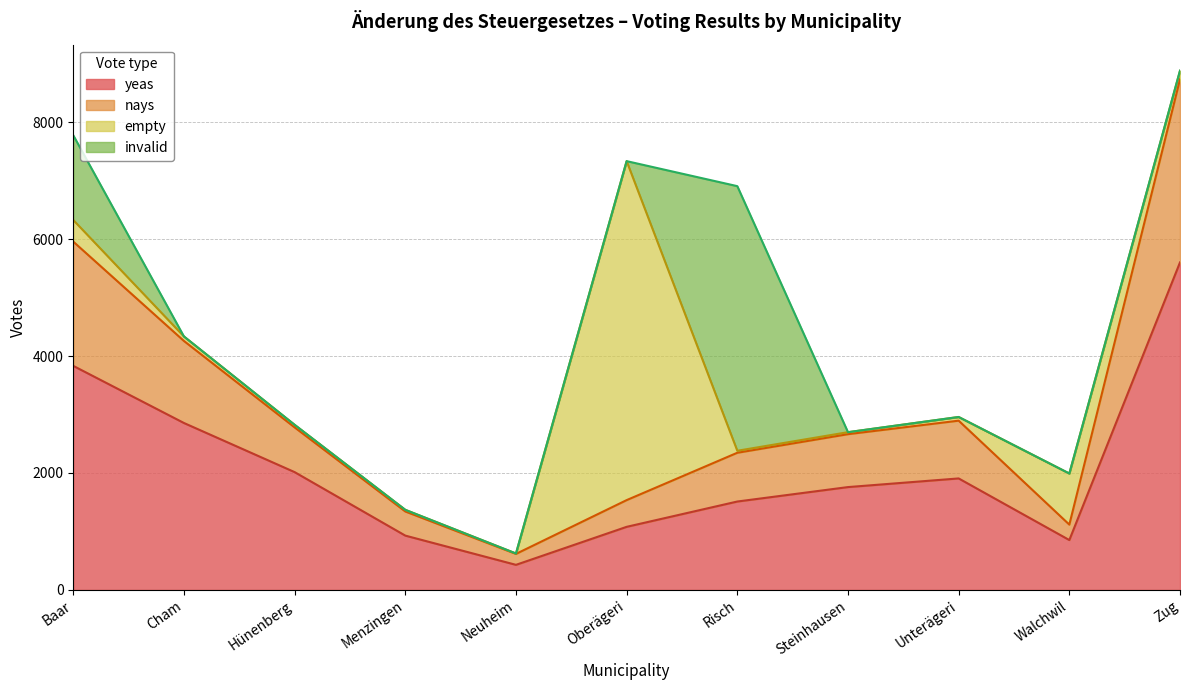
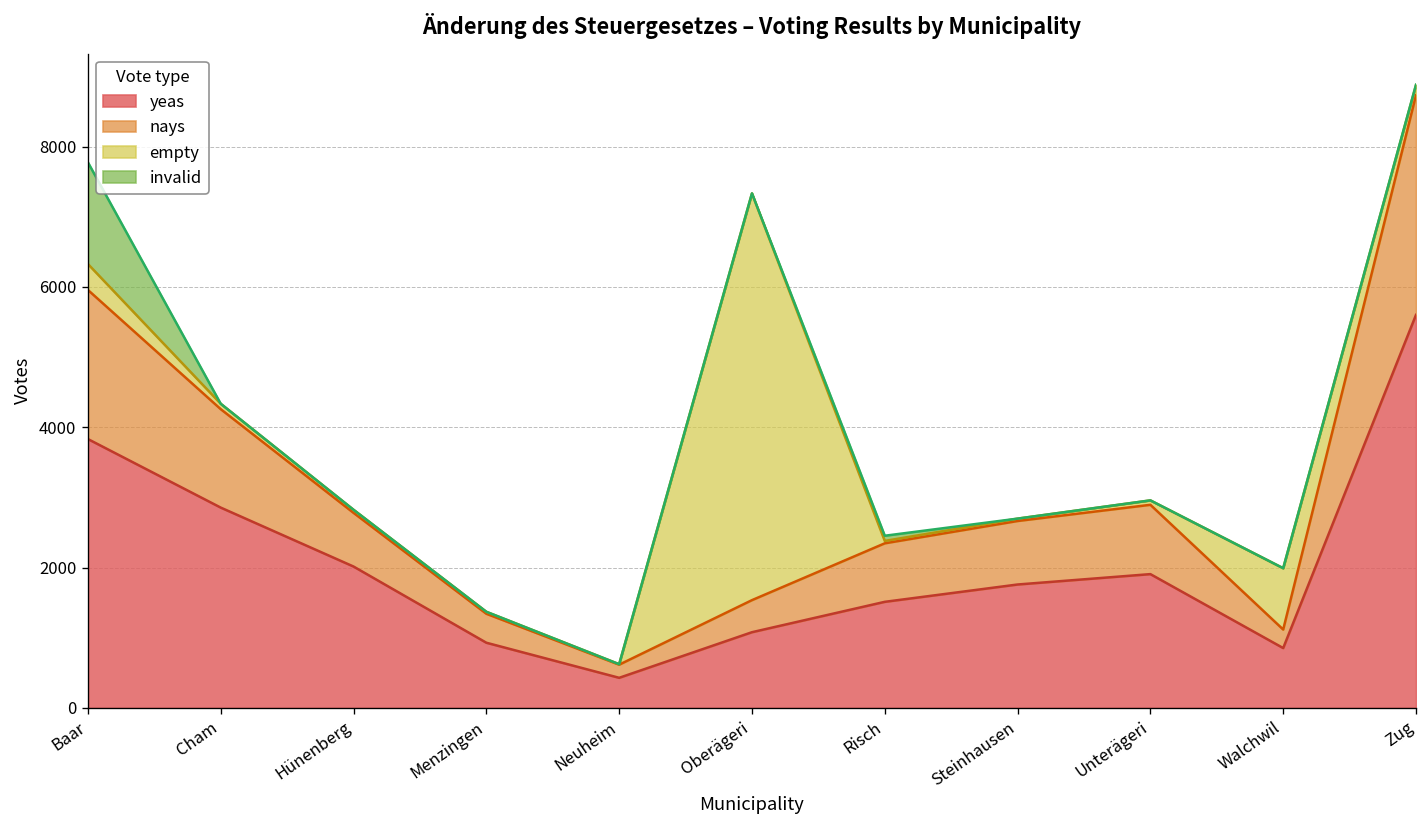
invalid, Risch: 4500 -> 100
